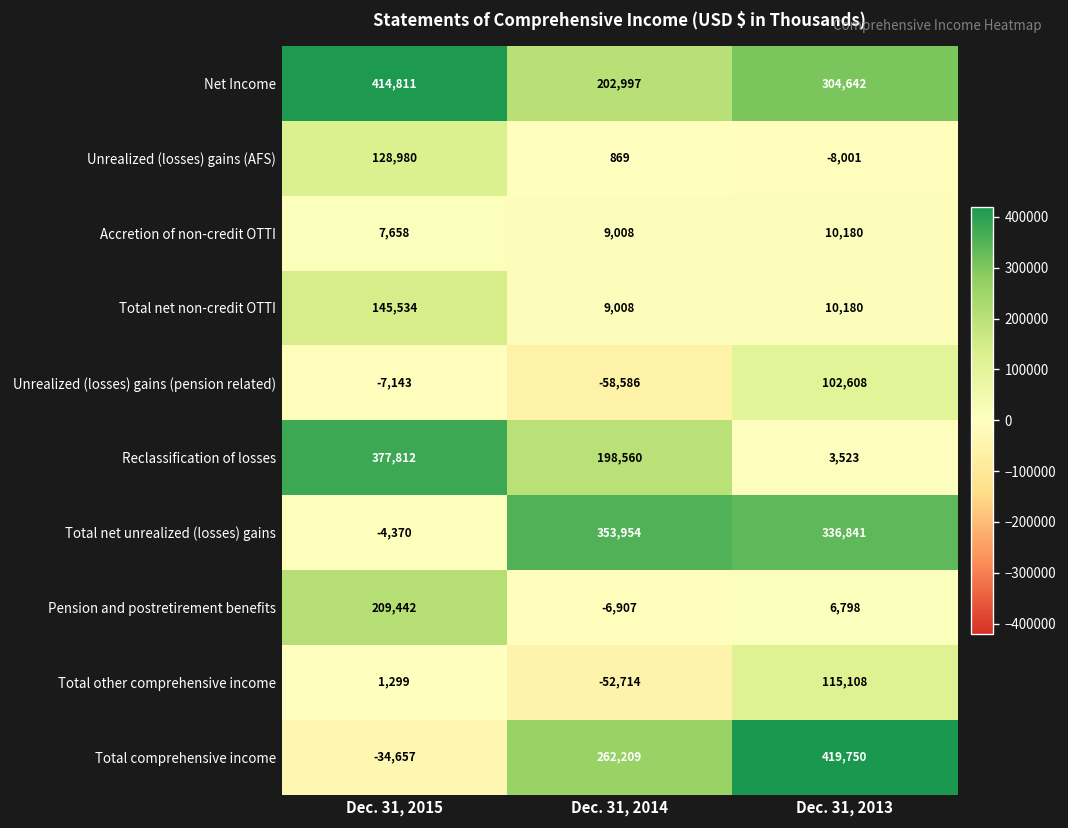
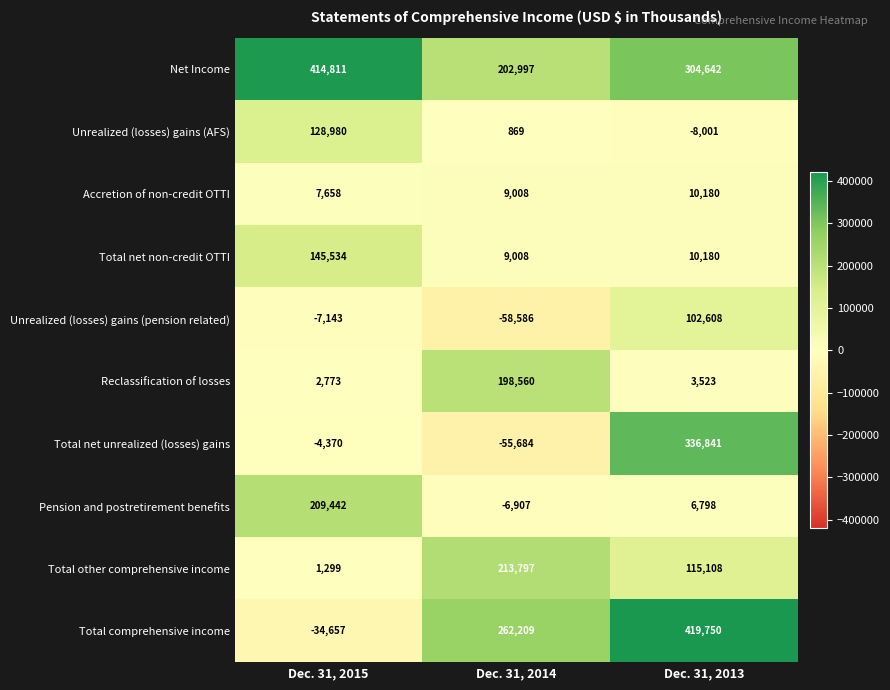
Reclassification of losses, Dec. 31, 2015: 377,812 -> 2,773
Total net unrealized (losses) gains, Dec. 31, 2014: 353,954 -> -55,684
Total other comprehensive income, Dec. 31, 2014: -52,714 -> 213,797
